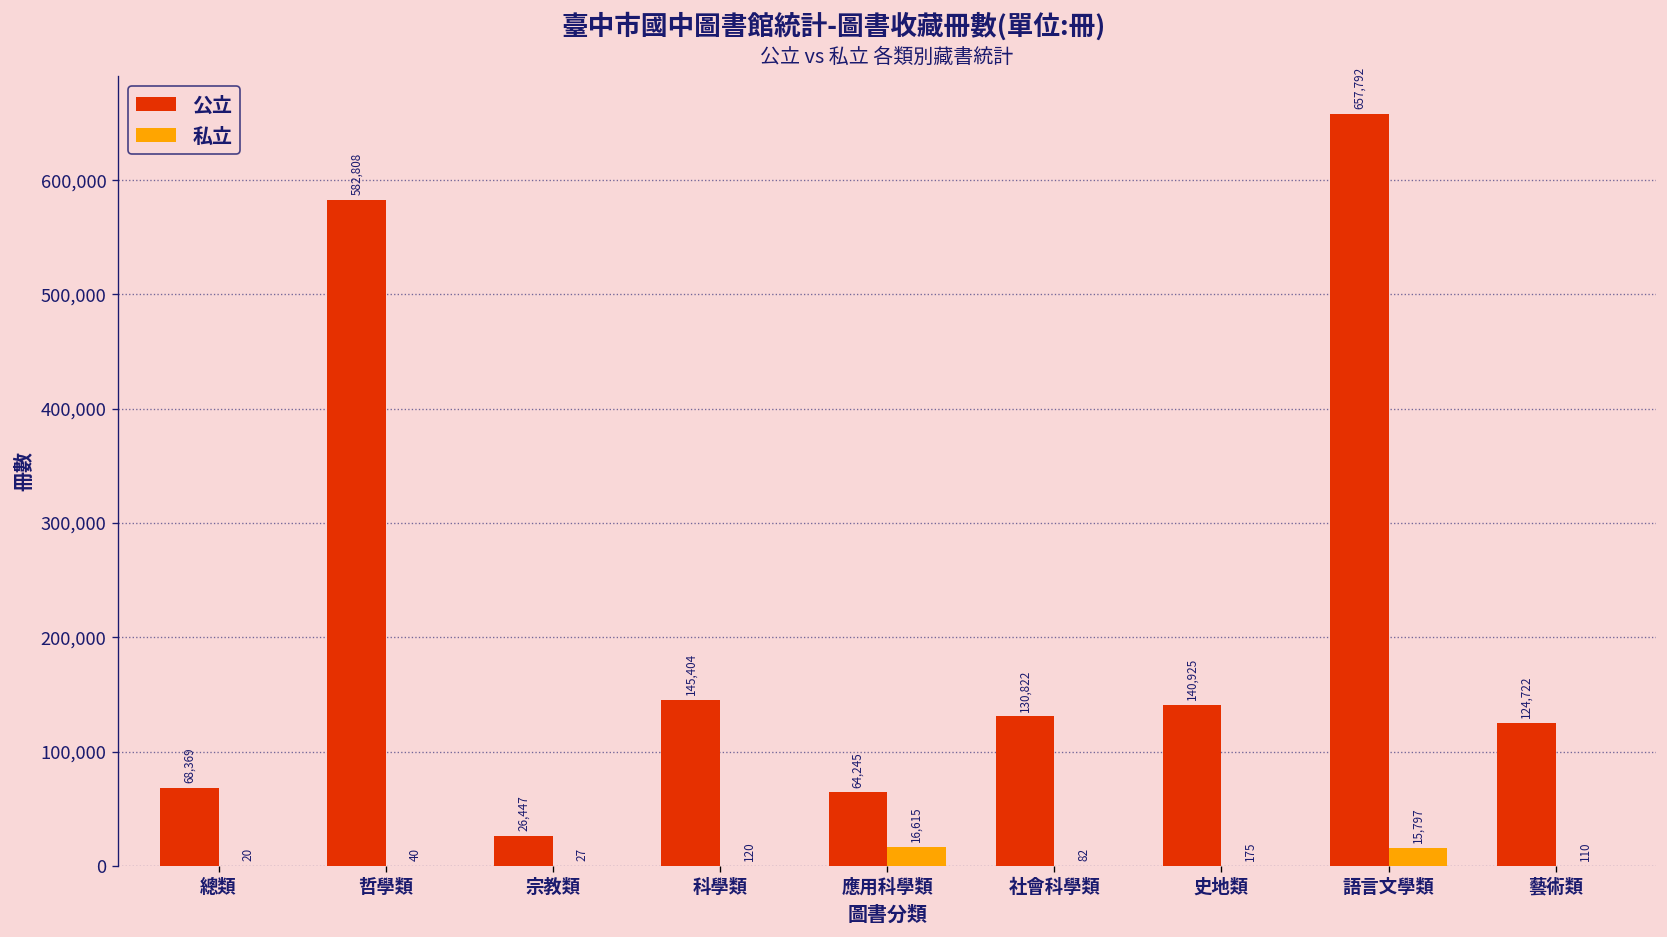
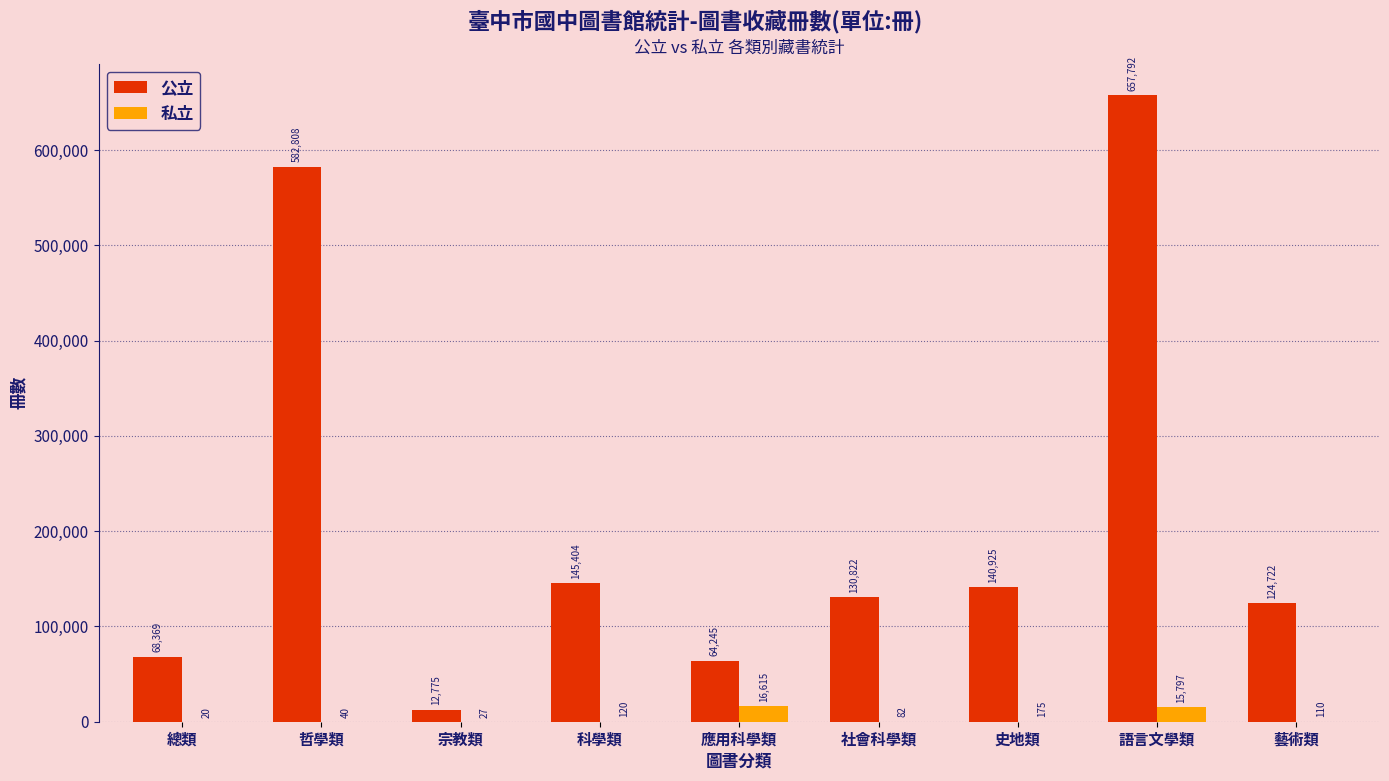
公立, 宗教類: 26,447 -> 12,775
